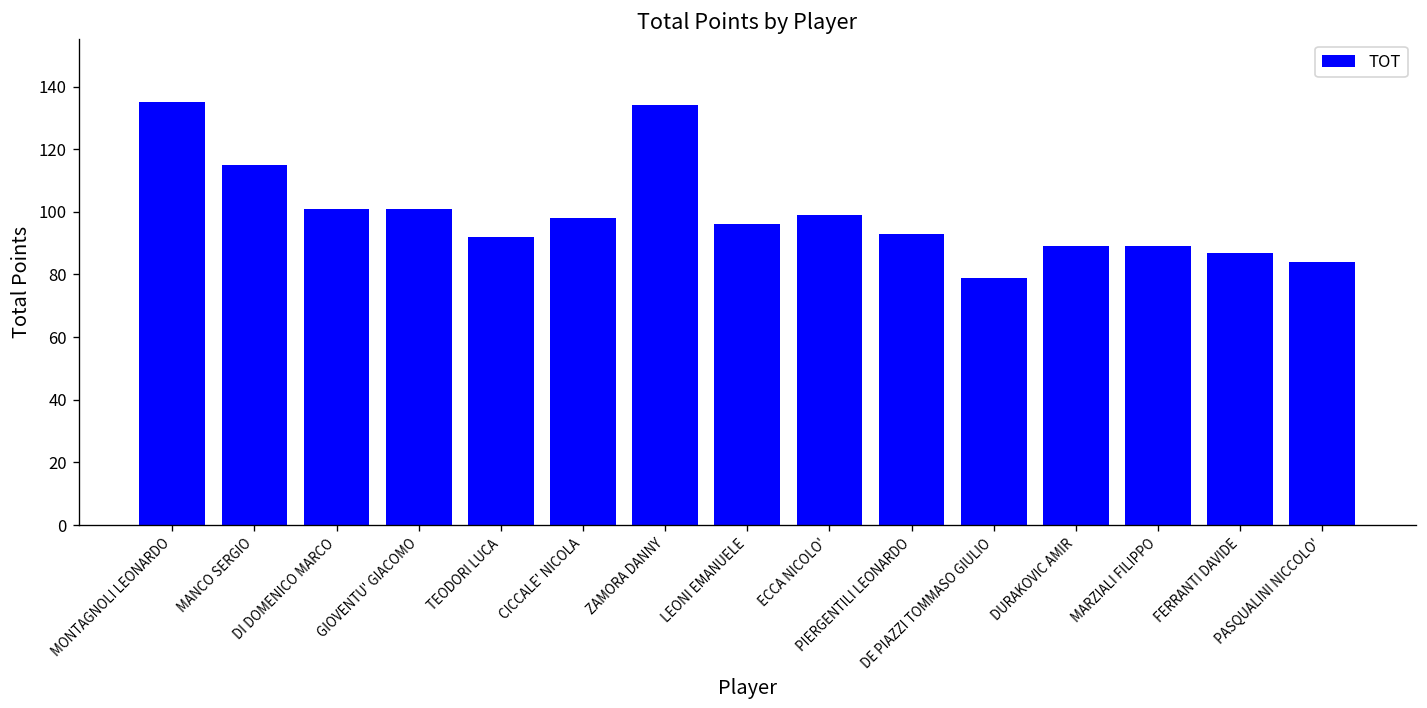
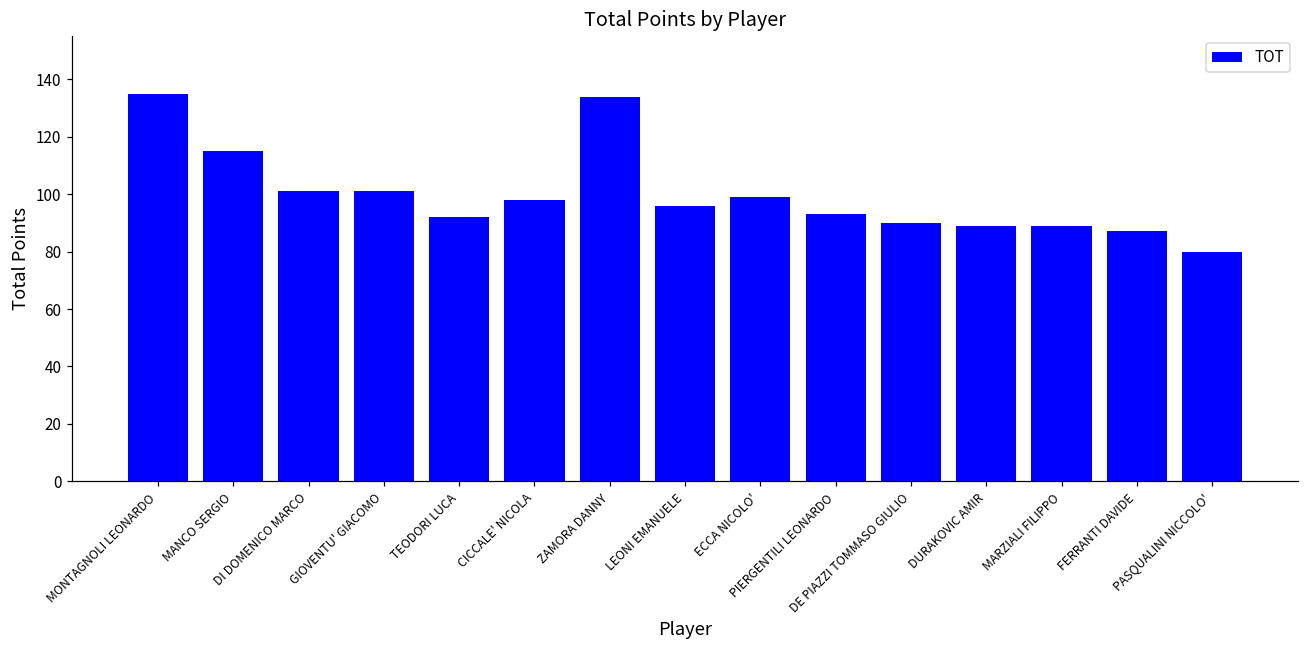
DE PIAZZI TOMMASO GIULIO: 79 -> 90
PASQUALINI NICCOLO': 84 -> 80
